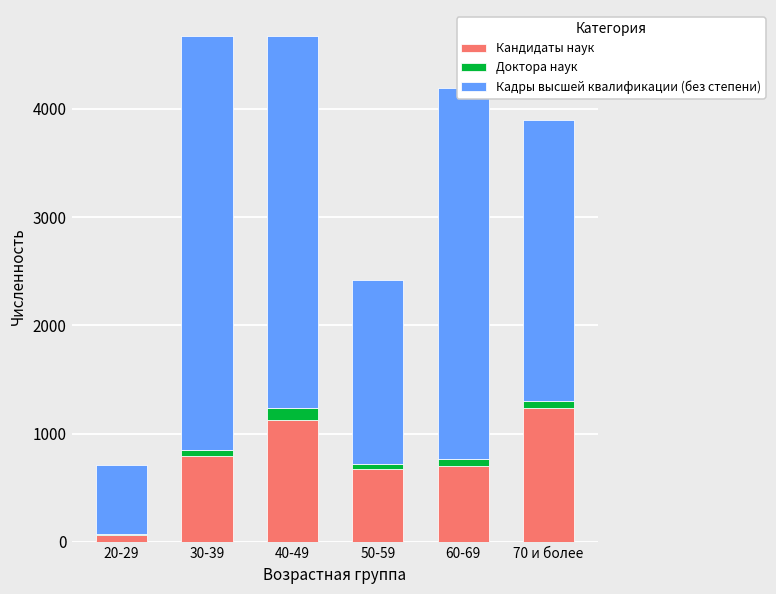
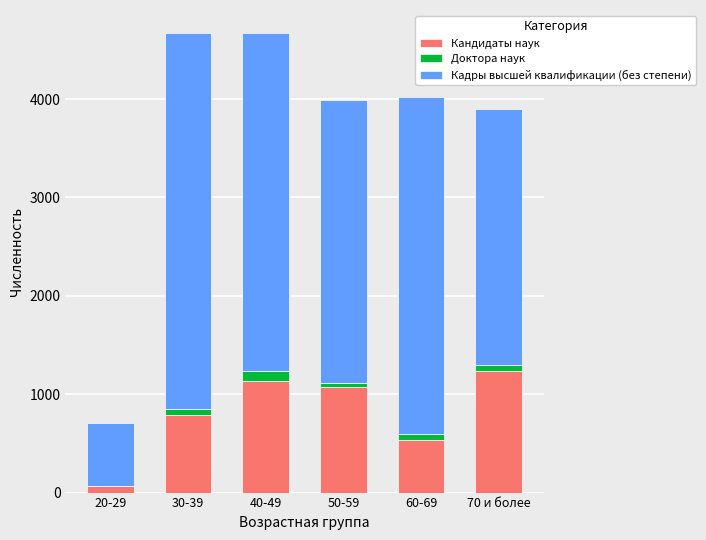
Кандидаты наук, 50-59: 700 -> 1100
Кадры высшей квалификации (без степени), 50-59: 1700 -> 2900
Кандидаты наук, 60-69: 700 -> 500
